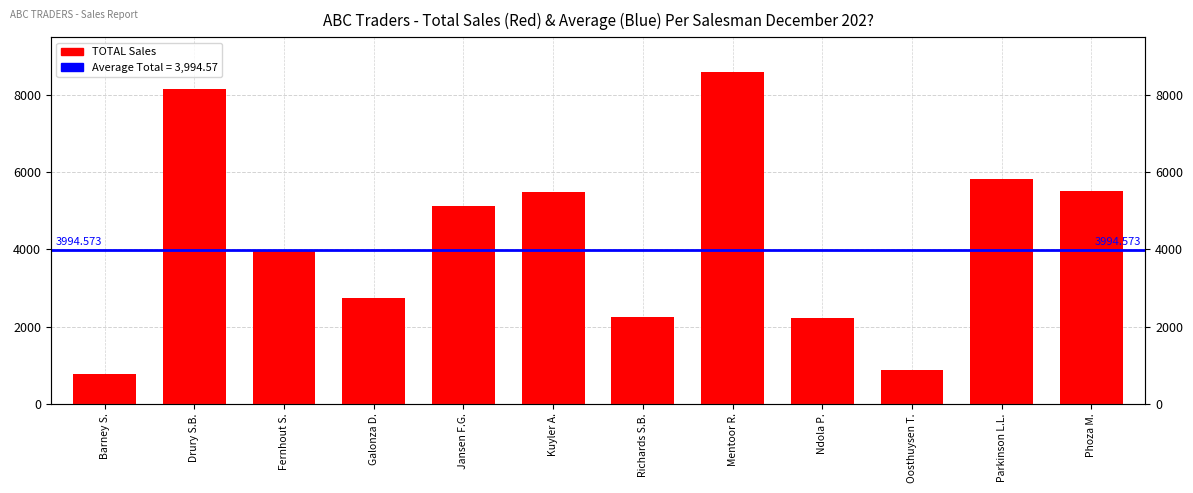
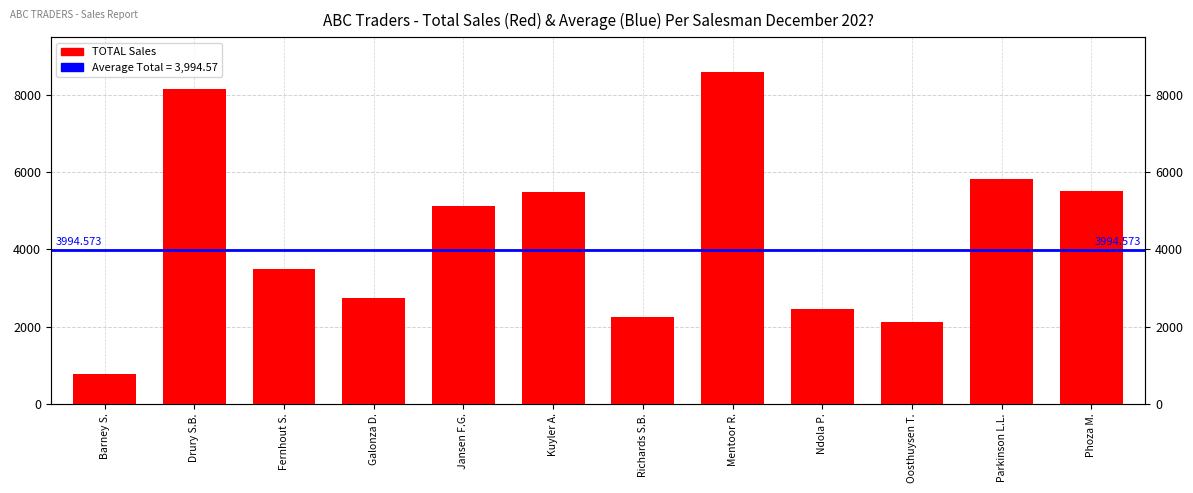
Fernhout S.: 4000 -> 3500
Ndola P.: 2200 -> 2500
Oosthuysen T.: 900 -> 2100
